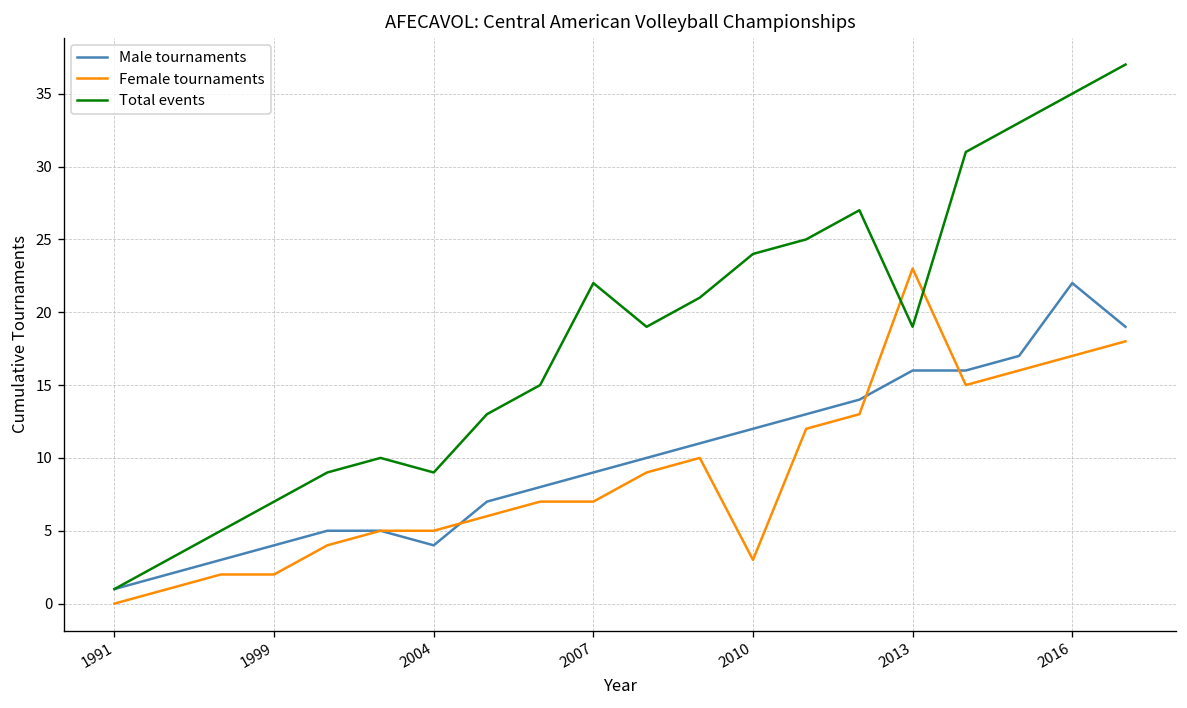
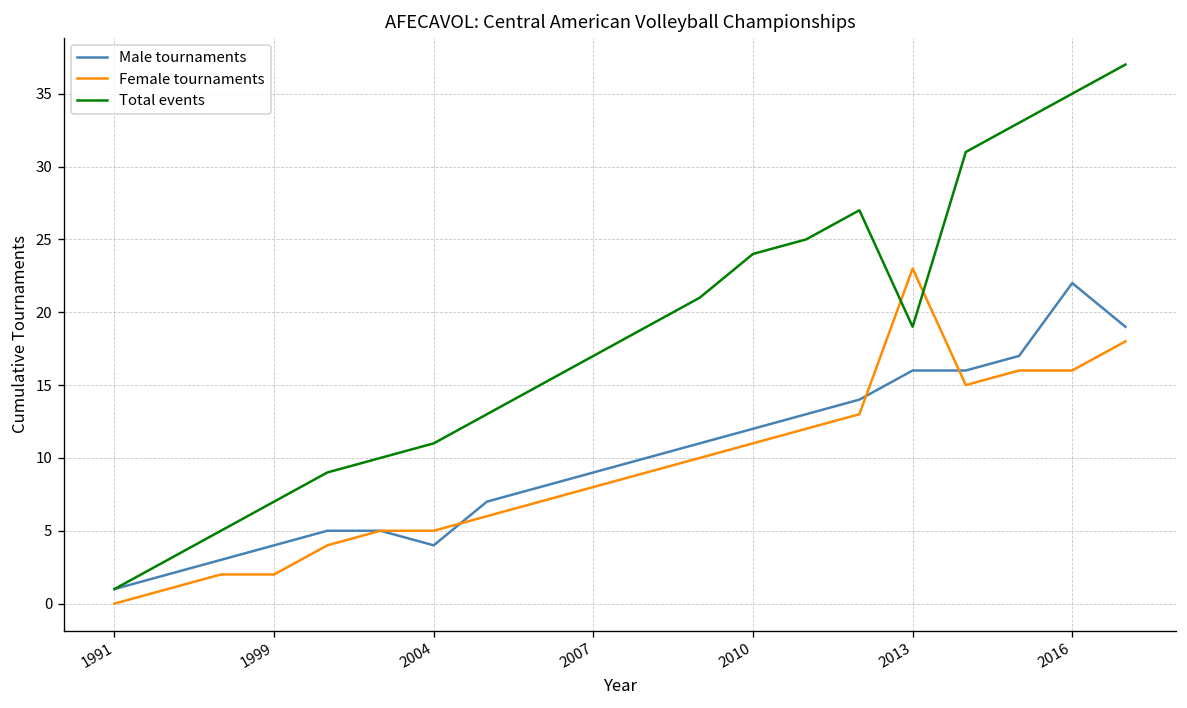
Total events, 2004: 9 -> 11
Female tournaments, 2007: 7 -> 8
Total events, 2007: 22 -> 17
Female tournaments, 2010: 3 -> 11
Female tournaments, 2016: 17 -> 16
